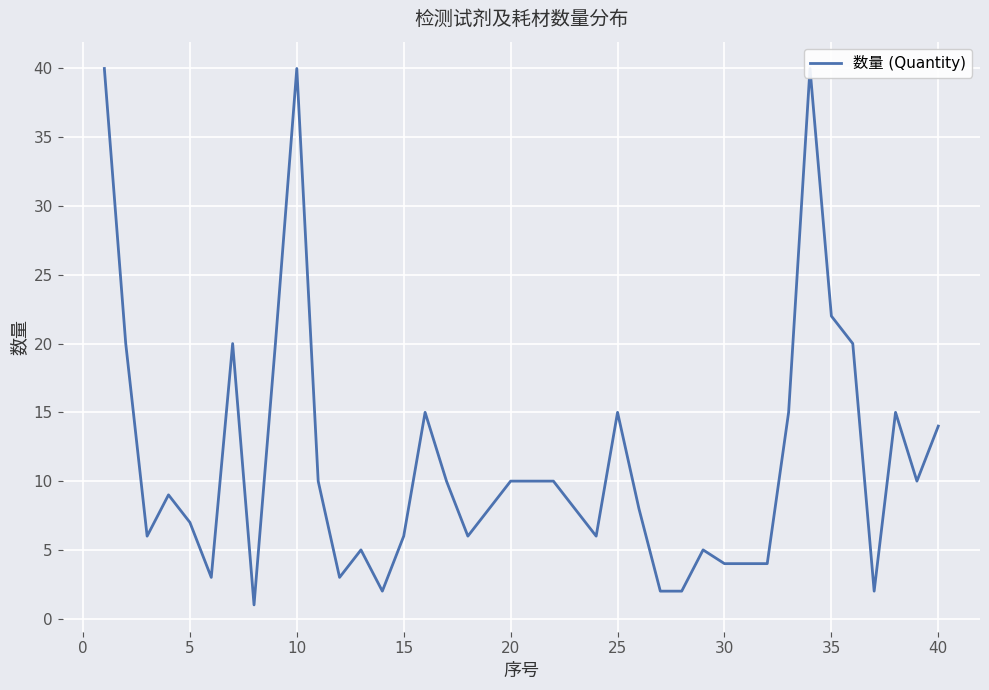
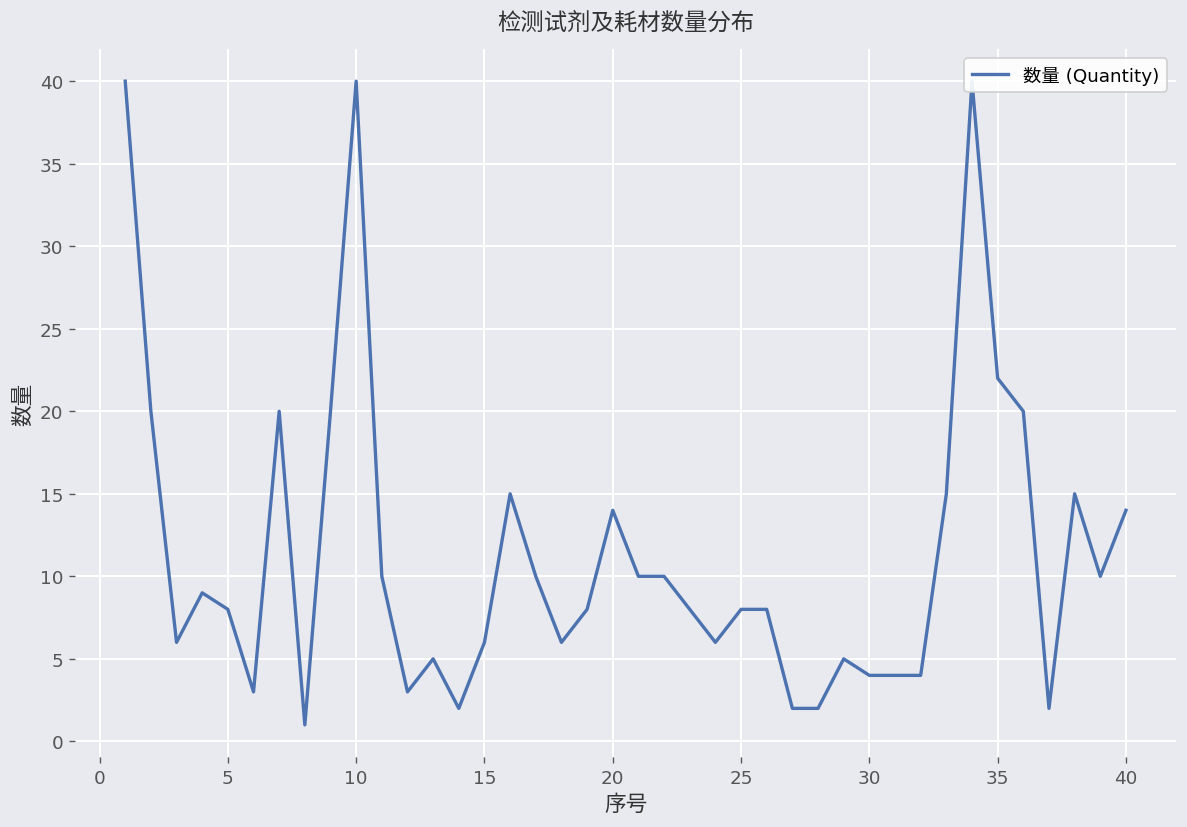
5: 7 -> 8
20: 10 -> 14
25: 15 -> 8
